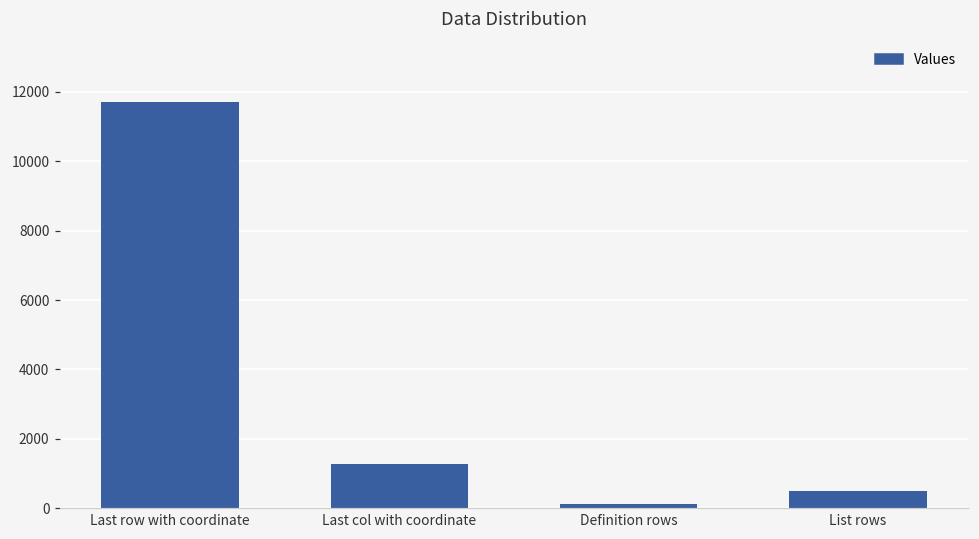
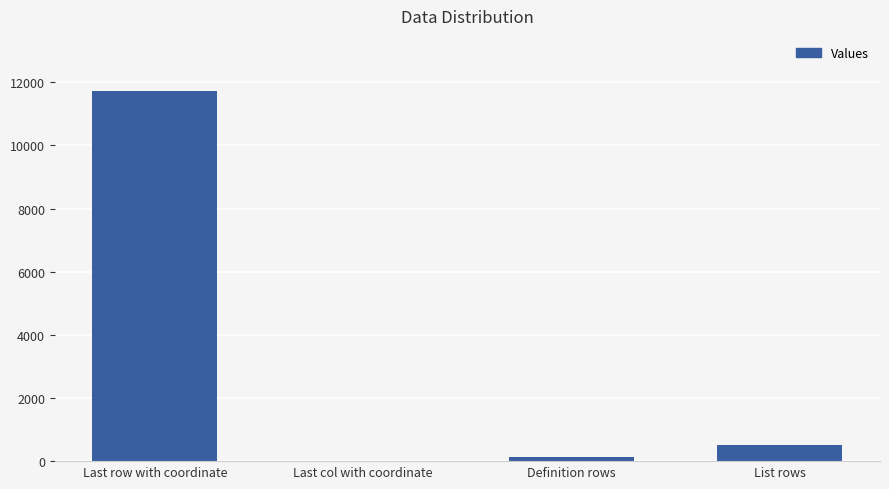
Last col with coordinate: 1300 -> 0
